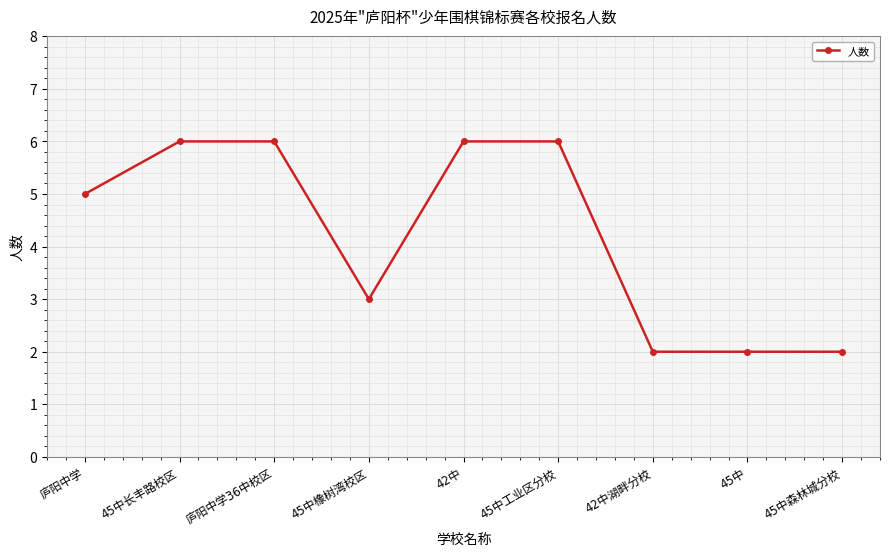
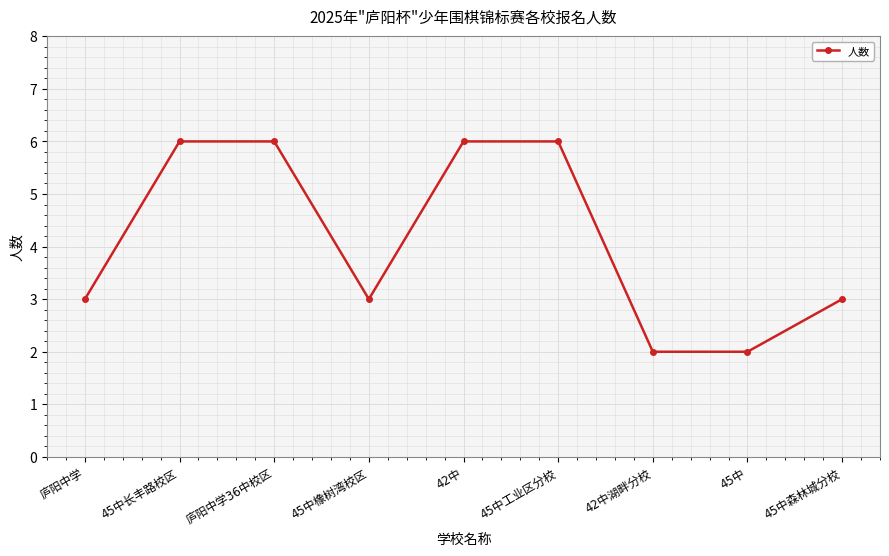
庐阳中学: 5 -> 3
45中森林城分校: 2 -> 3
